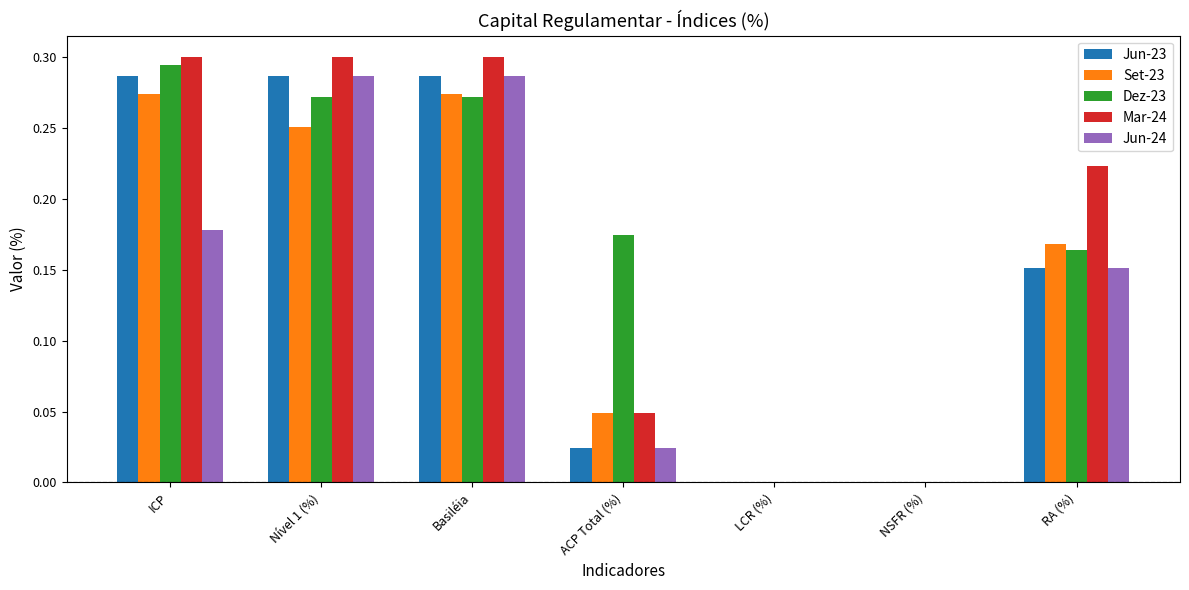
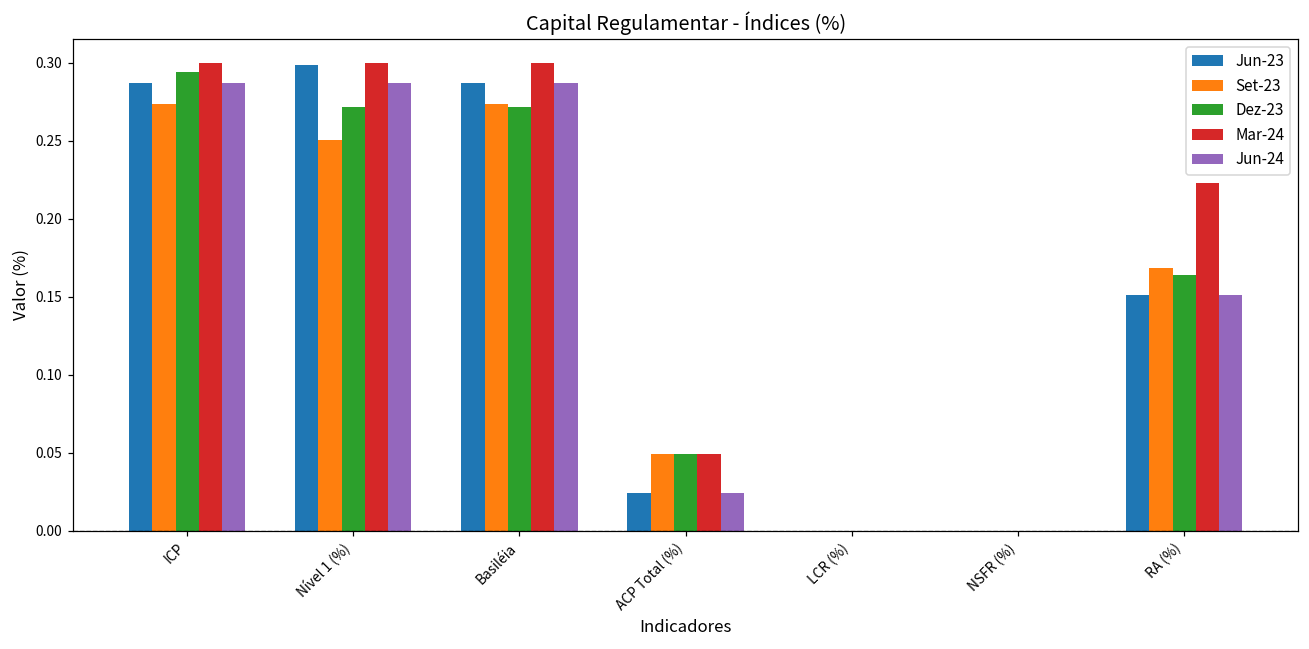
Jun-24, ICP: 0.178 -> 0.287
Jun-23, Nível 1 (%): 0.287 -> 0.298
Dez-23, ACP Total (%): 0.175 -> 0.049
